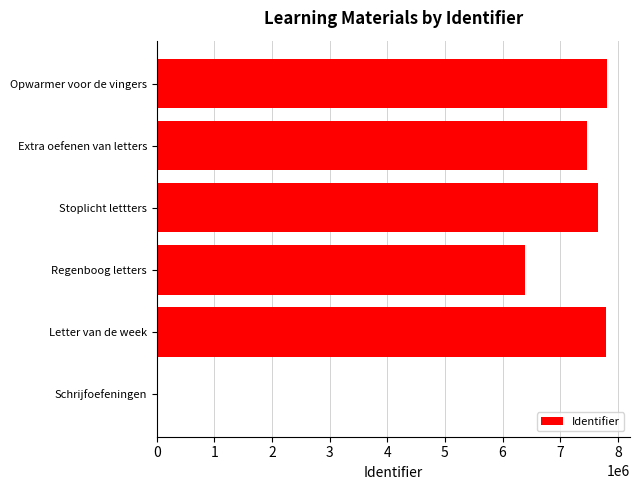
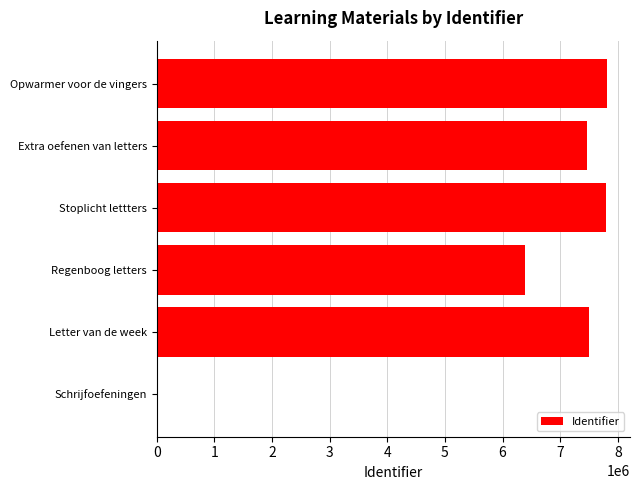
Stoplicht lettters: 7700000 -> 7800000
Letter van de week: 7800000 -> 7500000
